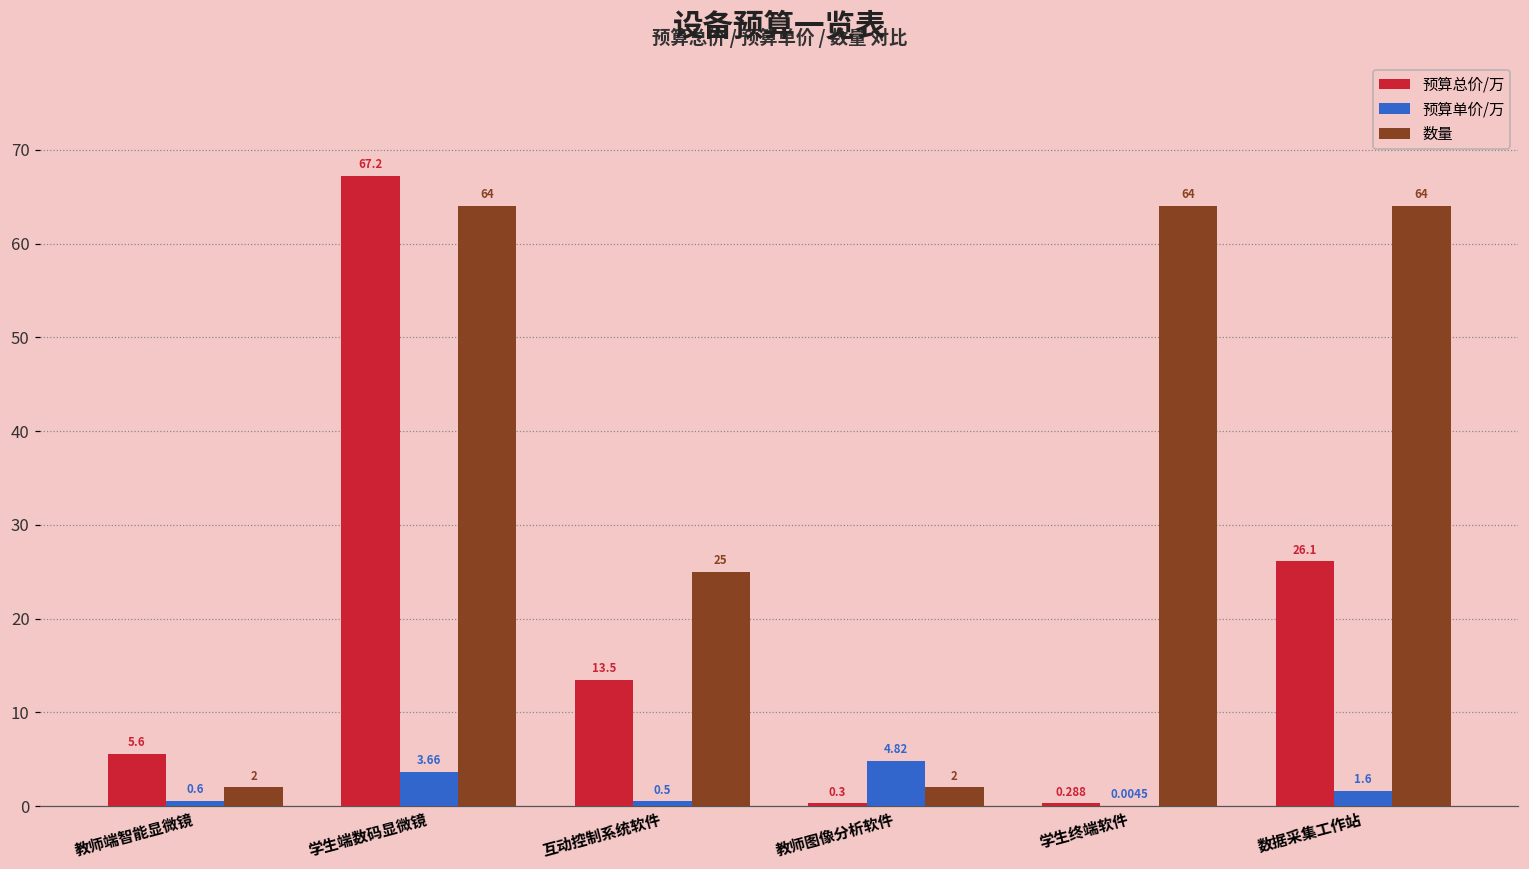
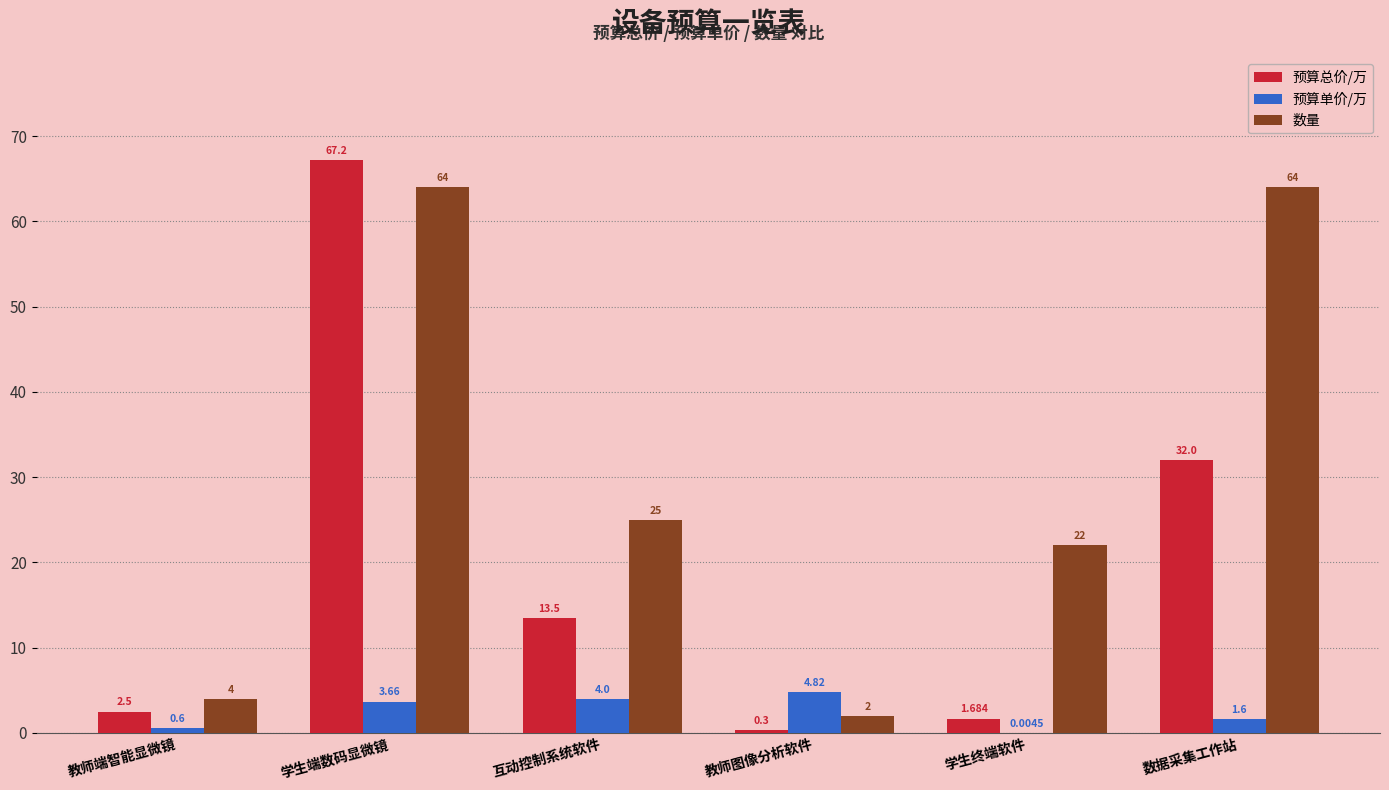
预算总价/万, 教师端智能显微镜: 5.6 -> 2.5
数量, 教师端智能显微镜: 2 -> 4
预算单价/万, 互动控制系统软件: 0.5 -> 4.0
预算总价/万, 学生终端软件: 0.288 -> 1.684
数量, 学生终端软件: 64 -> 22
预算总价/万, 数据采集工作站: 26.1 -> 32.0
